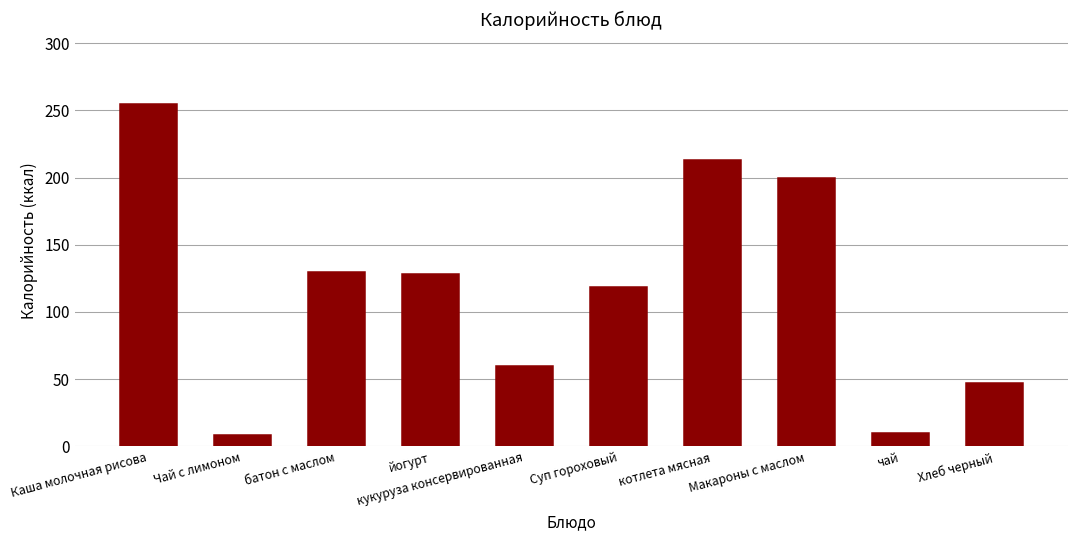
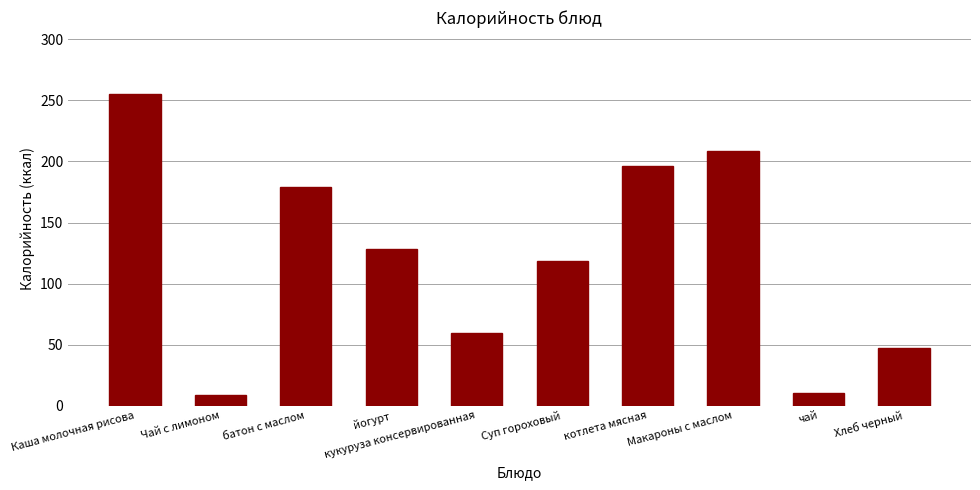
батон с маслом: 130 -> 179
котлета мясная: 213 -> 196
Макароны с маслом: 200 -> 209
